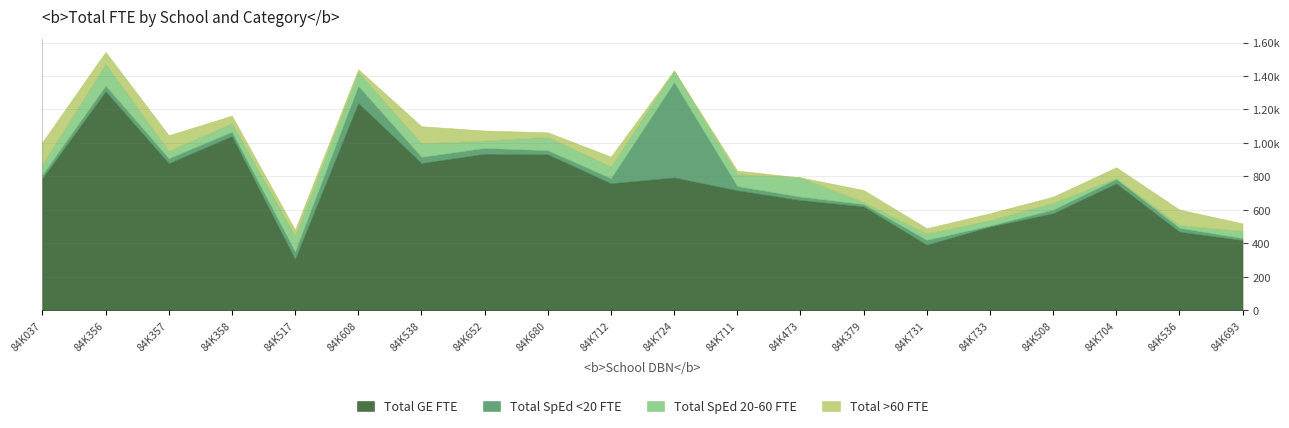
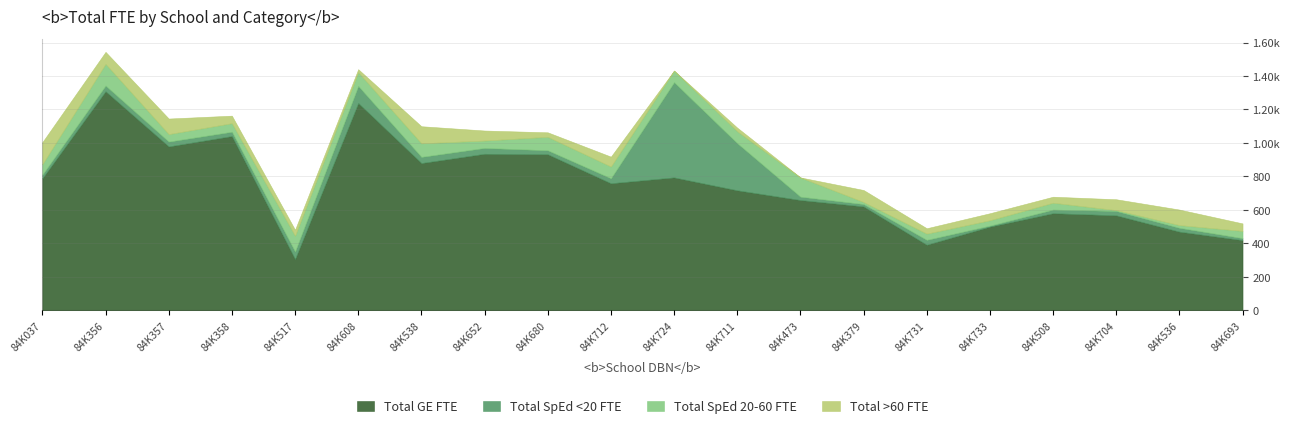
Total GE FTE, 84K357: 880 -> 980
Total SpEd <20 FTE, 84K711: 30 -> 280
Total GE FTE, 84K704: 760 -> 570
